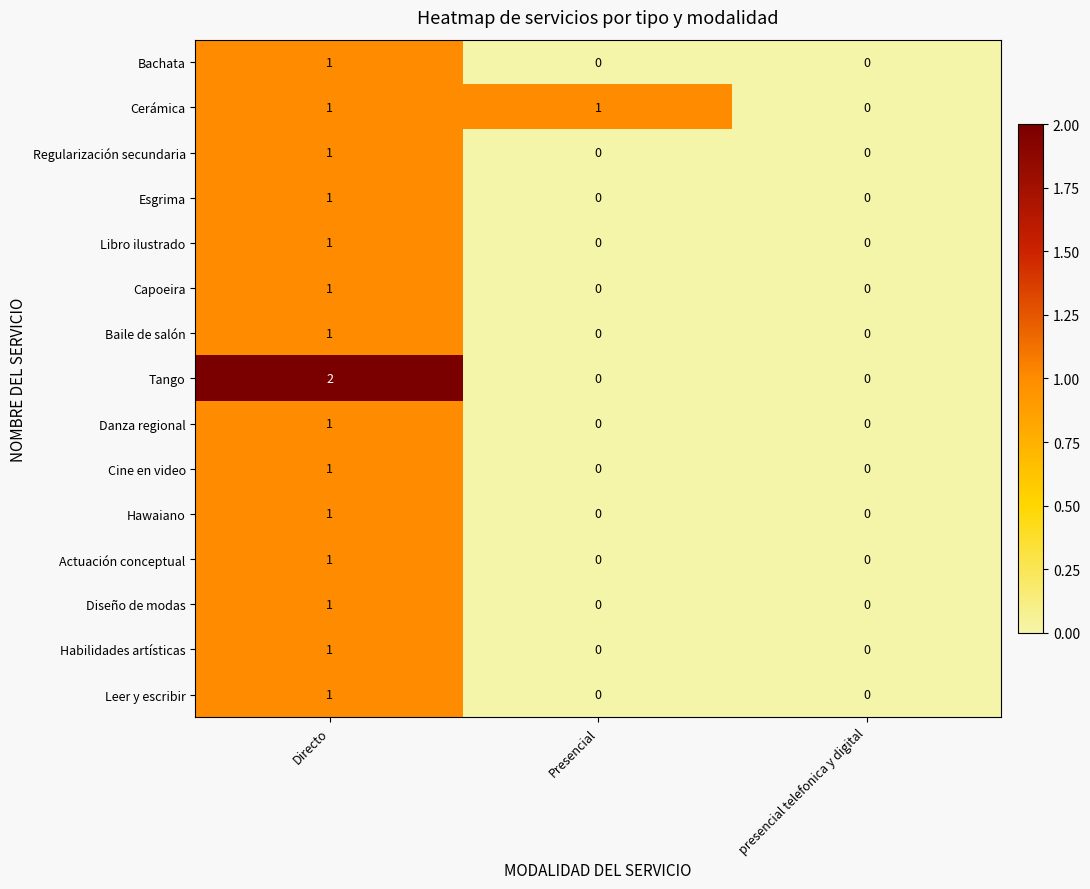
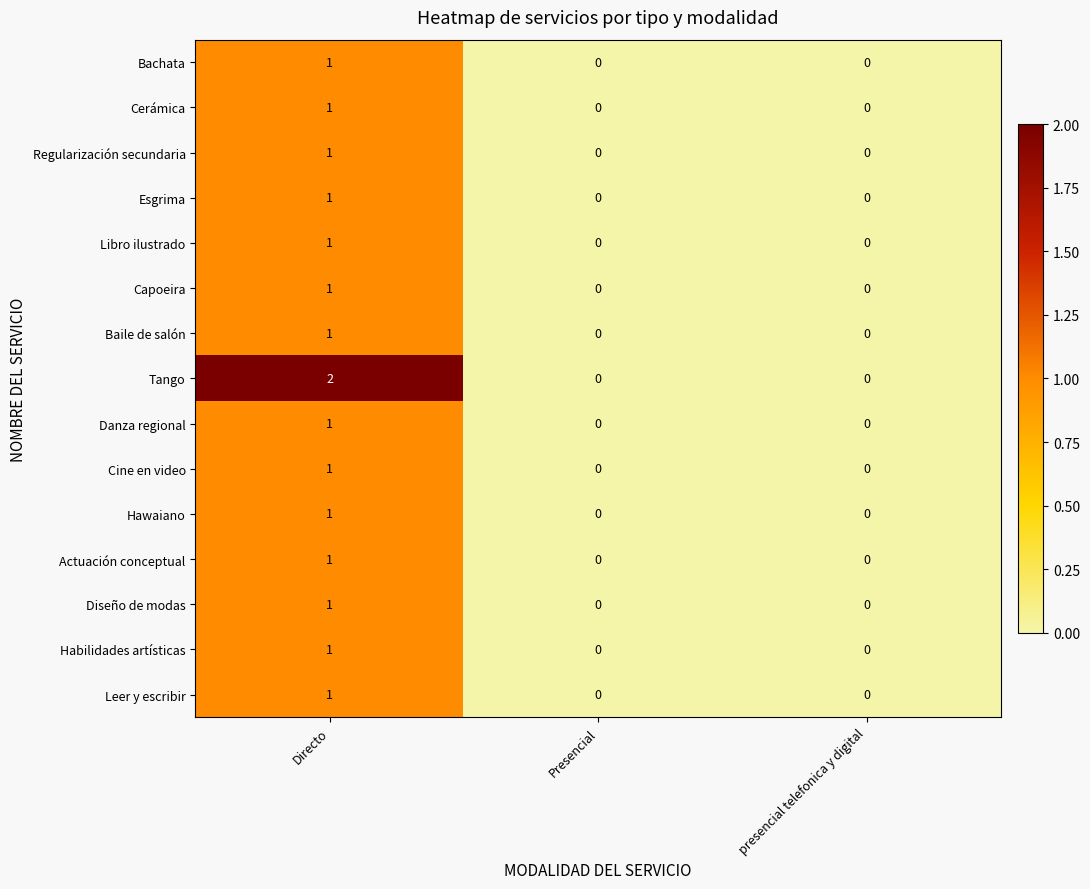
Cerámica, Presencial: 1 -> 0
